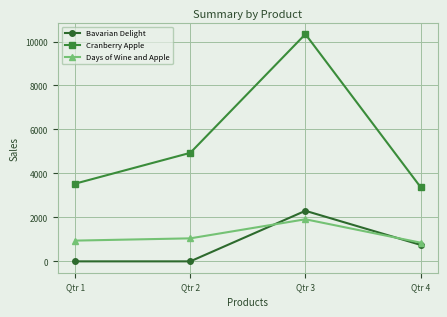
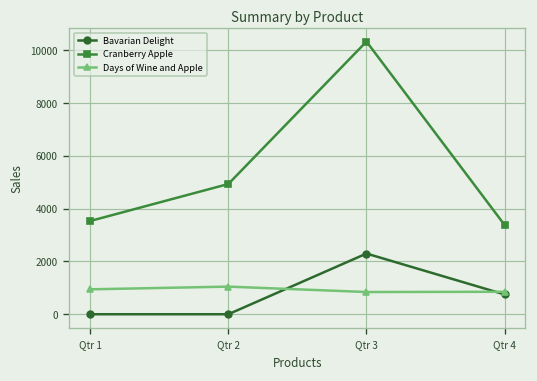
Days of Wine and Apple, Qtr 3: 1900 -> 800
